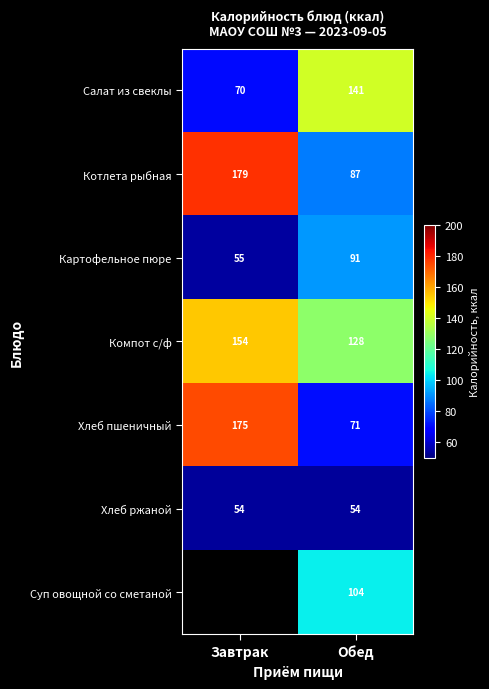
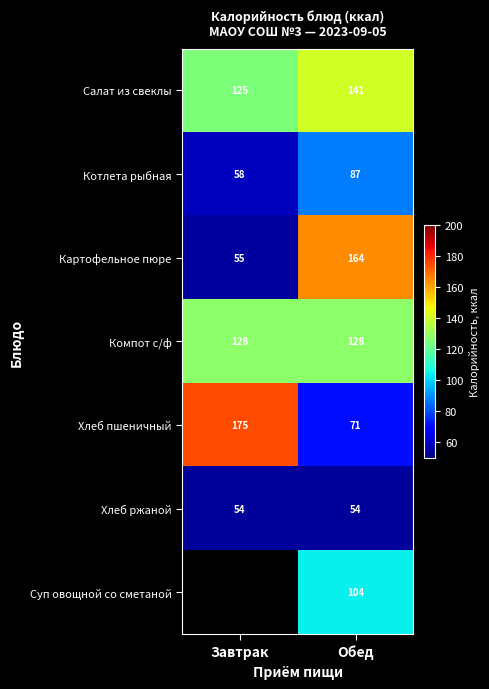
Салат из свеклы, Завтрак: 70 -> 125
Котлета рыбная, Завтрак: 179 -> 58
Картофельное пюре, Обед: 91 -> 164
Компот с/ф, Завтрак: 154 -> 128
